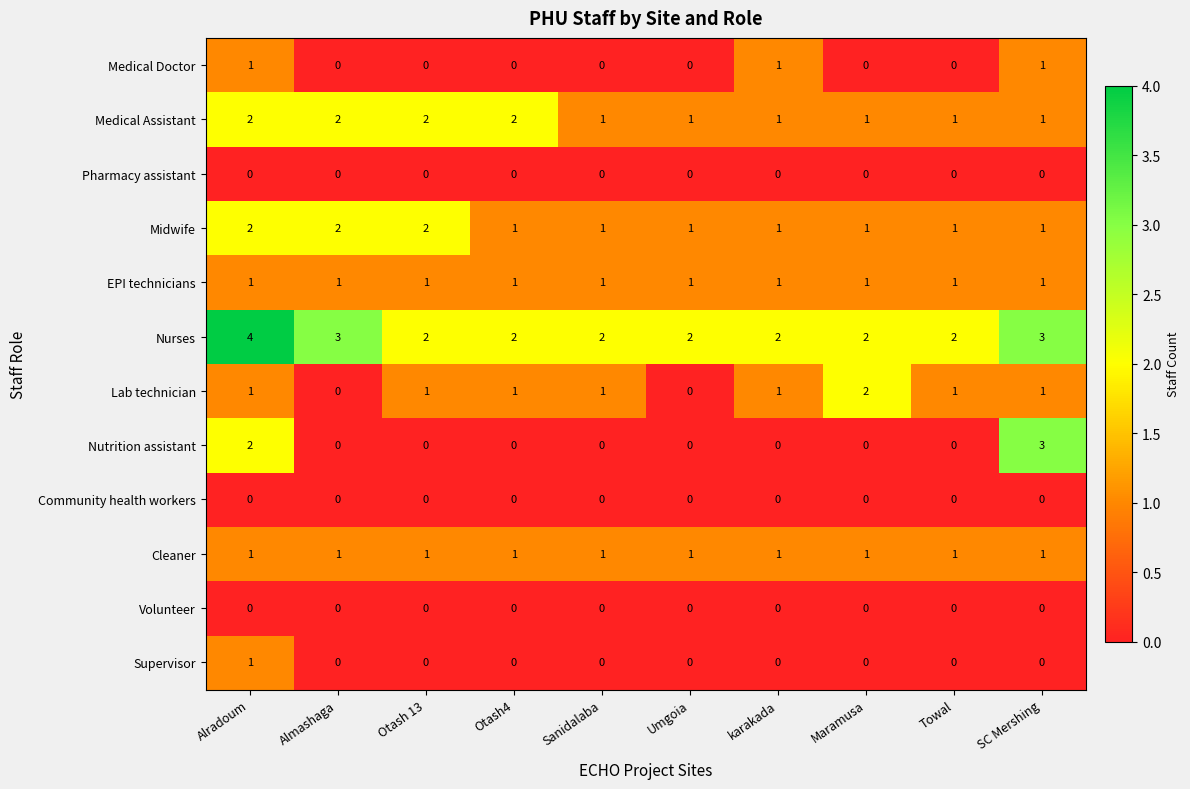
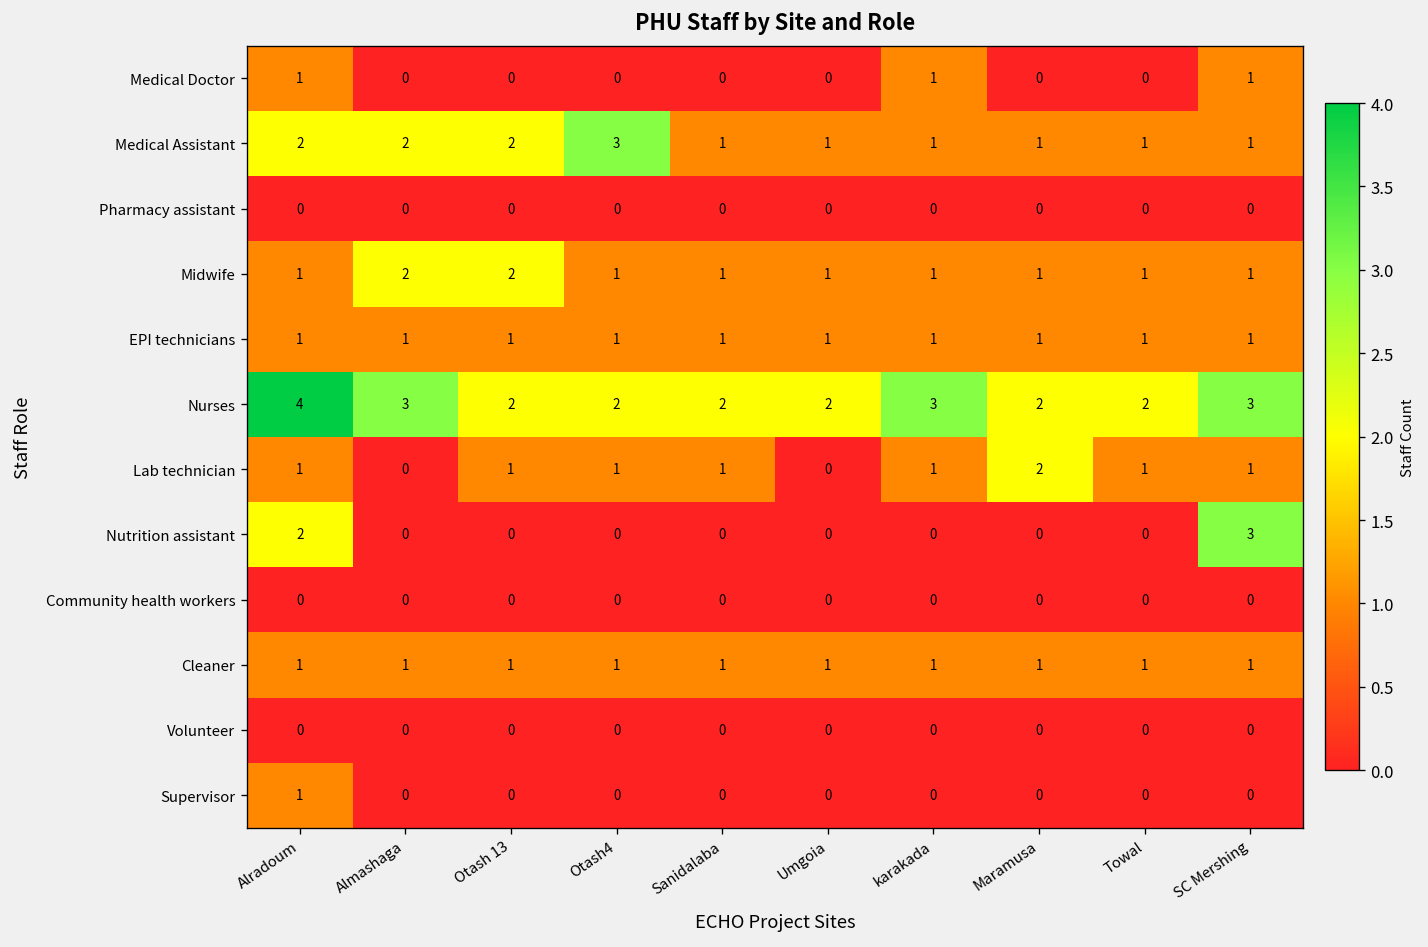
Medical Assistant, Otash4: 2 -> 3
Midwife, Alradoum: 2 -> 1
Nurses, karakada: 2 -> 3
